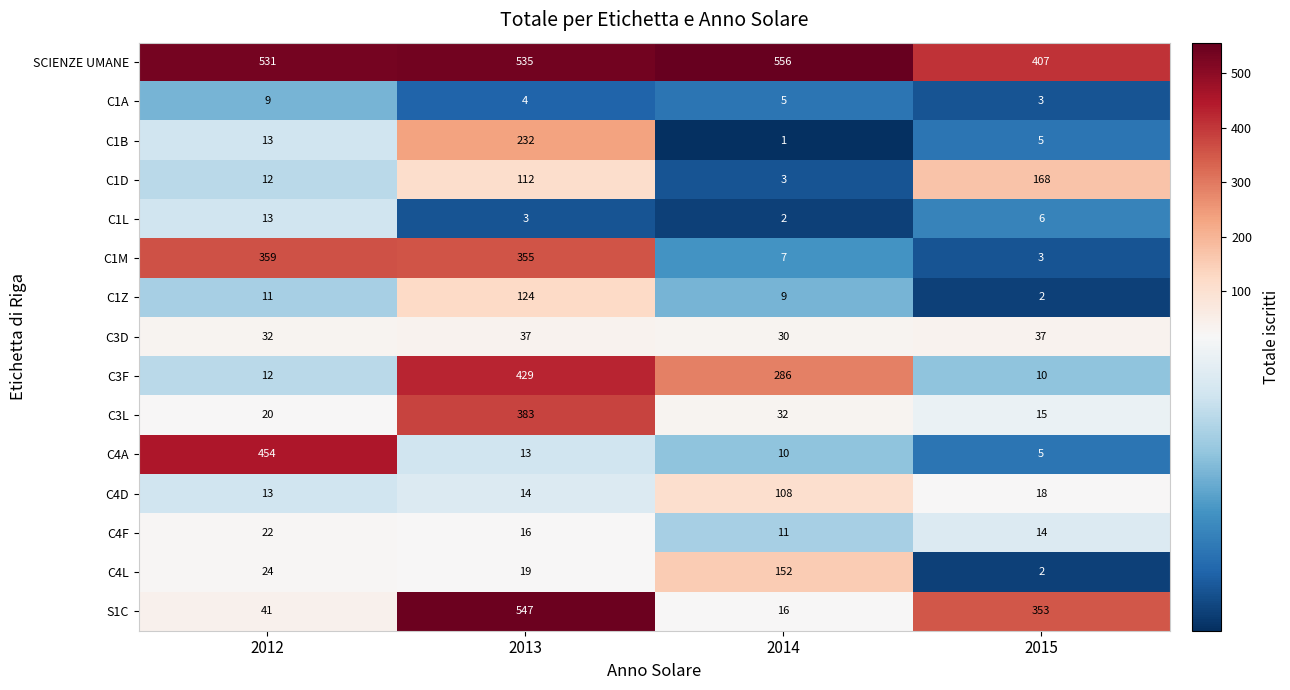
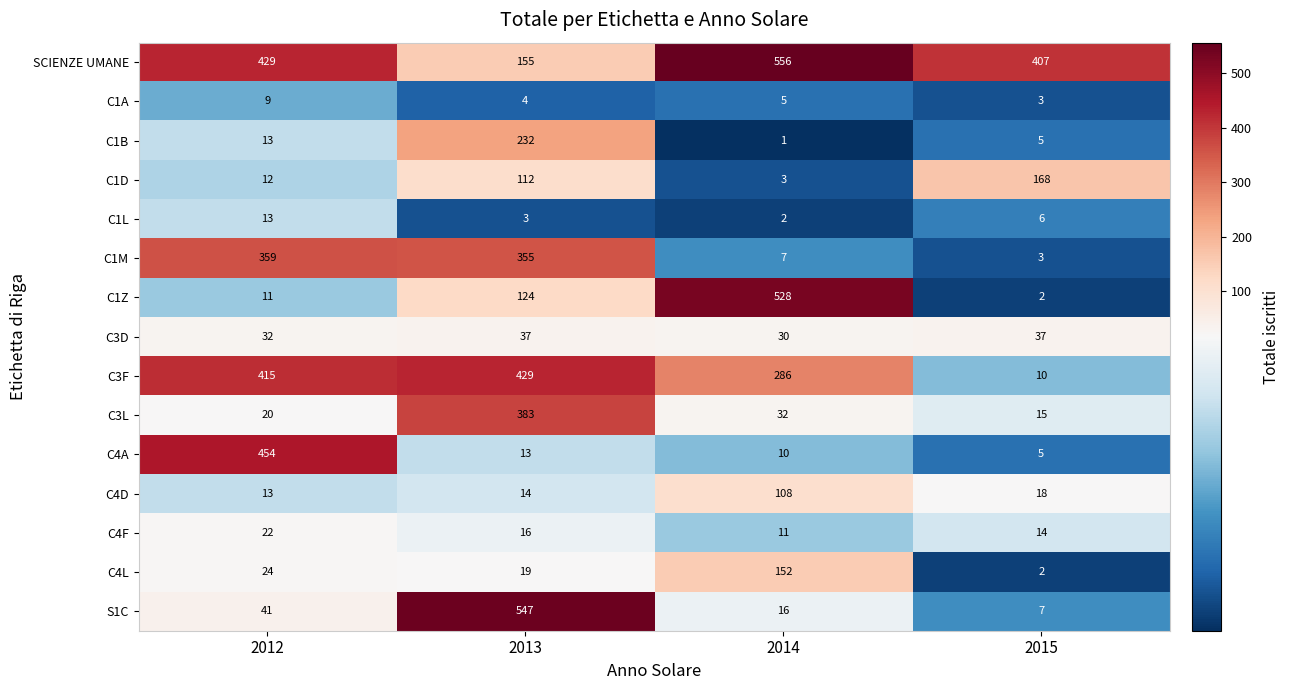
SCIENZE UMANE, 2012: 531 -> 429
SCIENZE UMANE, 2013: 535 -> 155
C1Z, 2014: 9 -> 528
C3F, 2012: 12 -> 415
S1C, 2015: 353 -> 7
